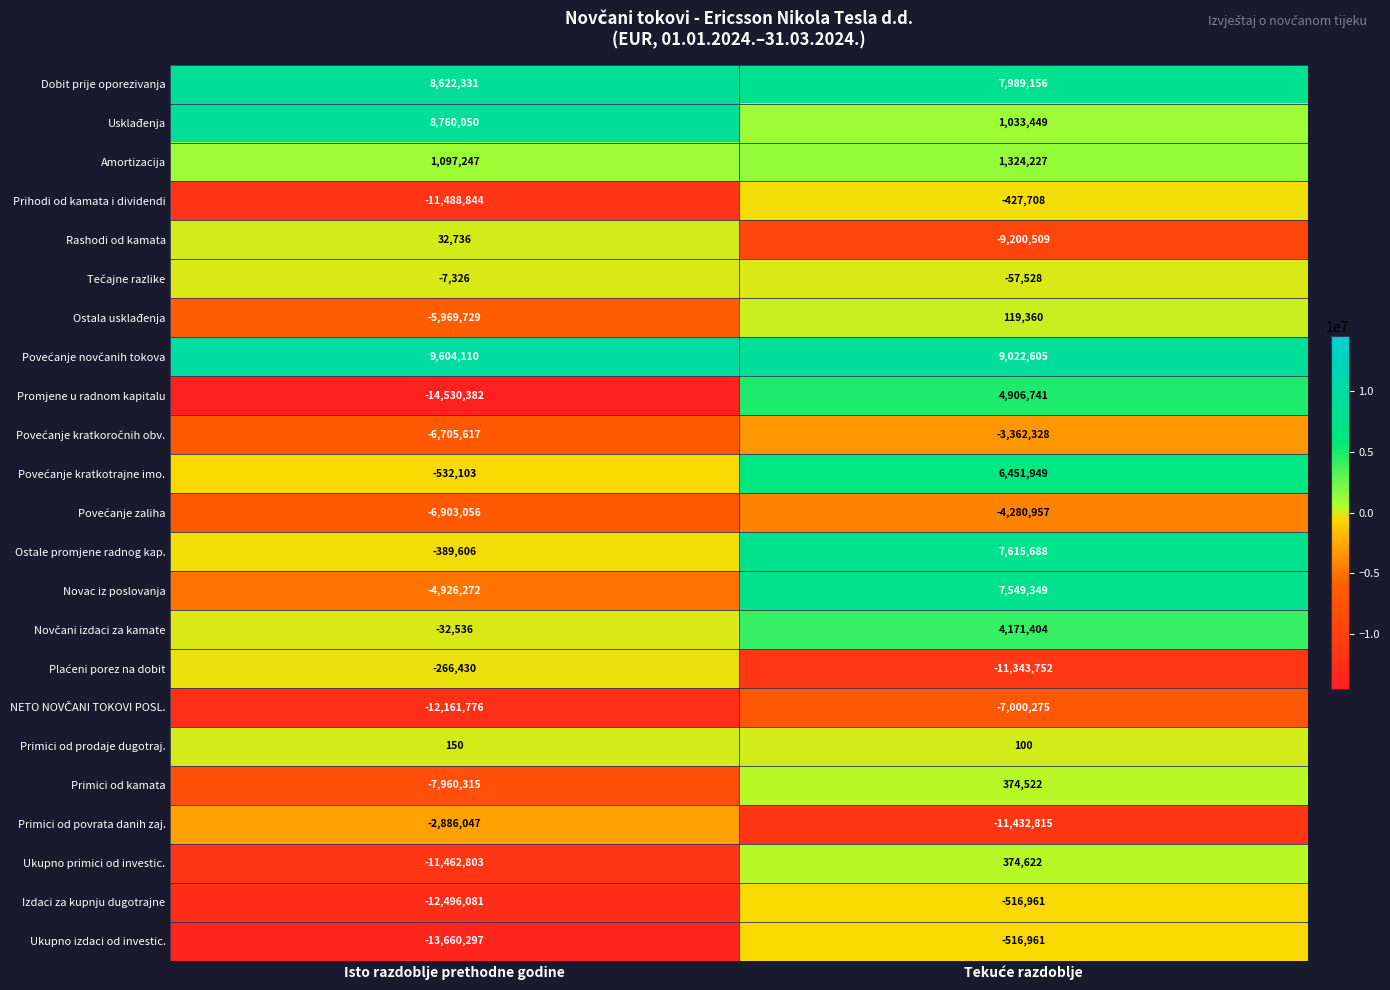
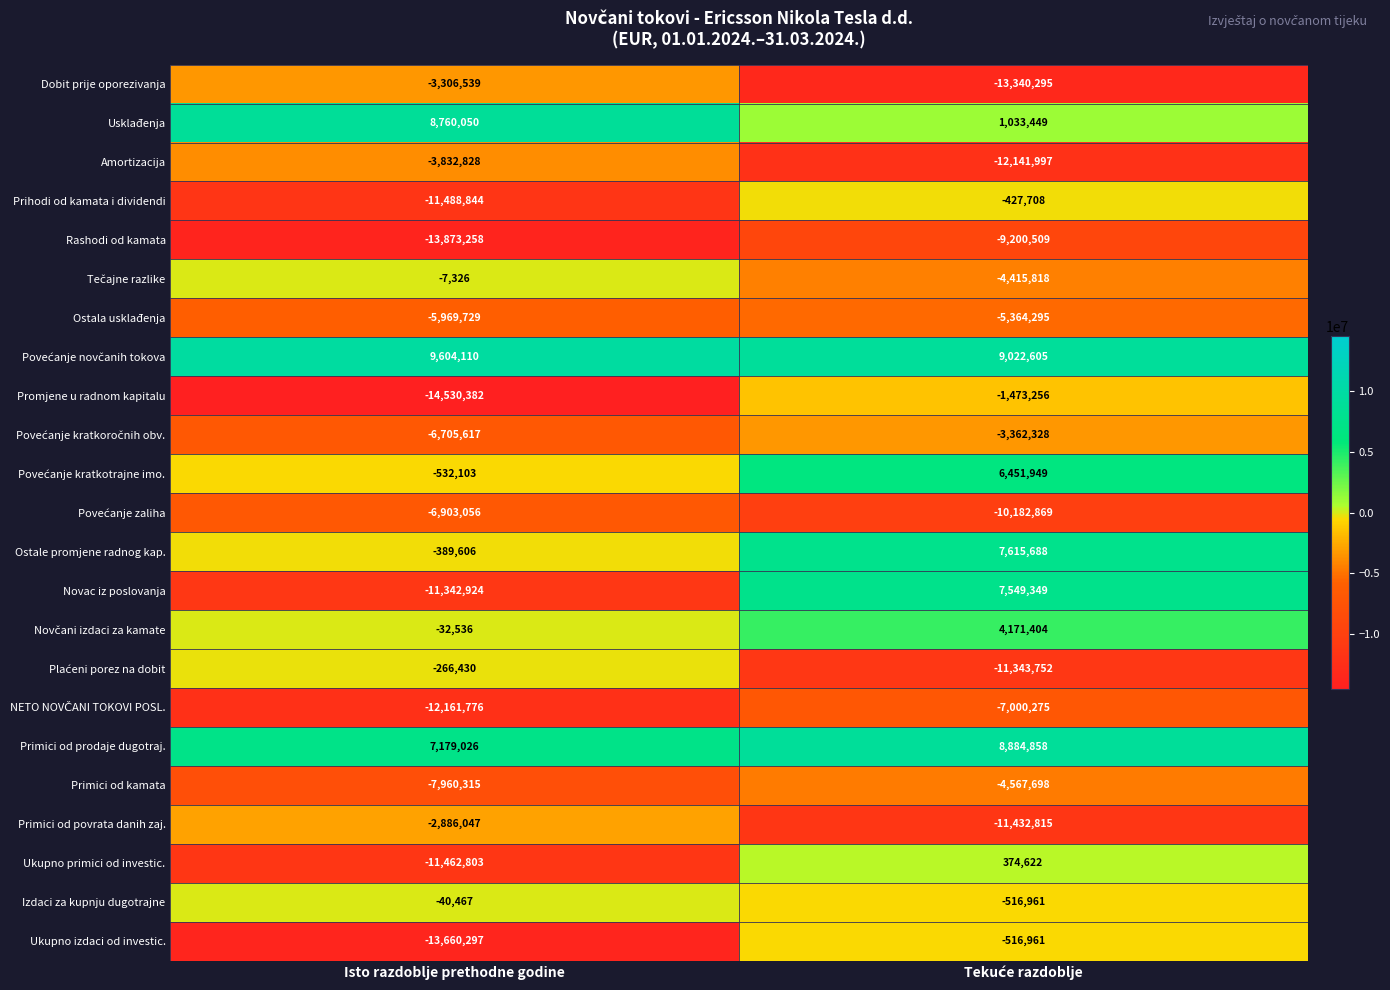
Dobit prije oporezivanja, Isto razdoblje prethodne godine: 8,622,331 -> -3,306,539
Dobit prije oporezivanja, Tekuće razdoblje: 7,989,156 -> -13,340,295
Amortizacija, Isto razdoblje prethodne godine: 1,097,247 -> -3,832,828
Amortizacija, Tekuće razdoblje: 1,324,227 -> -12,141,997
Rashodi od kamata, Isto razdoblje prethodne godine: 32,736 -> -13,873,258
Tečajne razlike, Tekuće razdoblje: -57,528 -> -4,415,818
Ostala usklađenja, Tekuće razdoblje: 119,360 -> -5,364,295
Promjene u radnom kapitalu, Tekuće razdoblje: 4,906,741 -> -1,473,256
Povećanje zaliha, Tekuće razdoblje: -4,280,957 -> -10,182,869
Novac iz poslovanja, Isto razdoblje prethodne godine: -4,926,272 -> -11,342,924
Primici od prodaje dugotraj., Isto razdoblje prethodne godine: 150 -> 7,179,026
Primici od prodaje dugotraj., Tekuće razdoblje: 100 -> 8,884,858
Primici od kamata, Tekuće razdoblje: 374,522 -> -4,567,698
Izdaci za kupnju dugotrajne, Isto razdoblje prethodne godine: -12,496,081 -> -40,467
